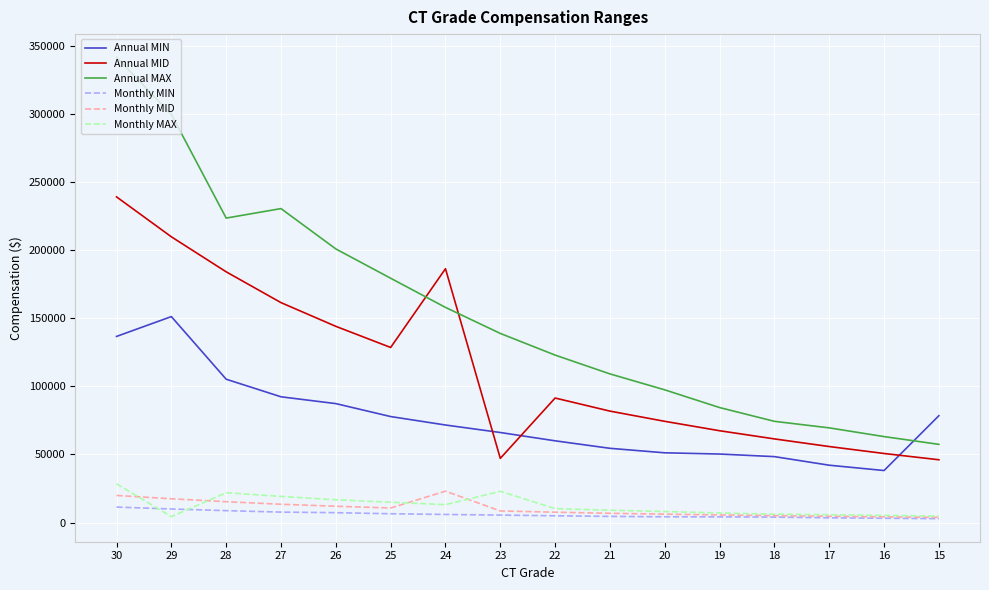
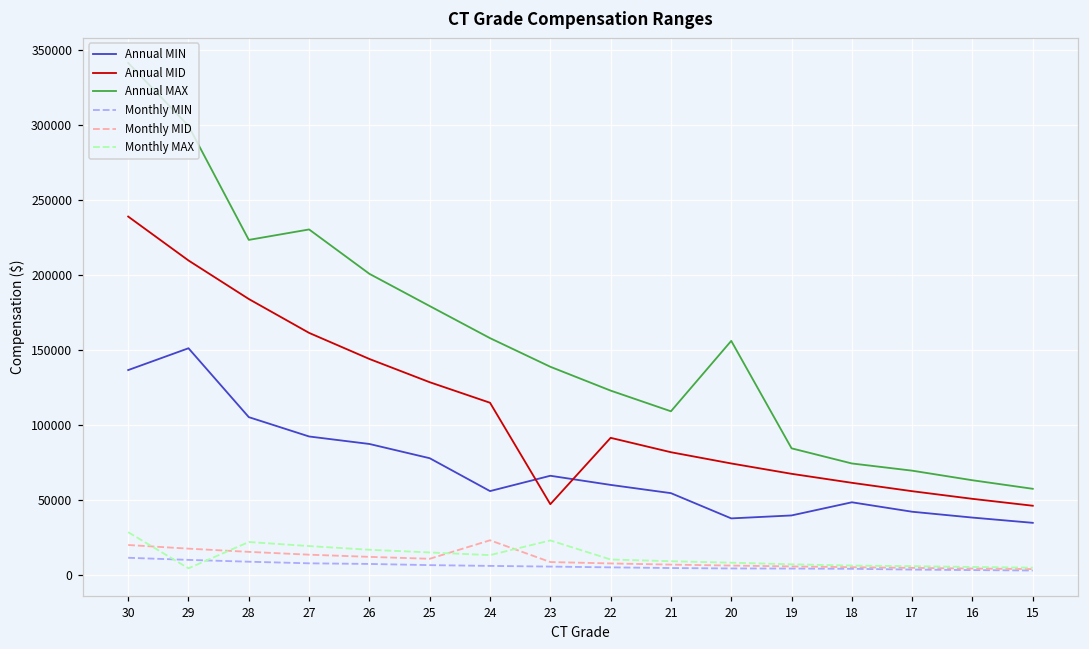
Annual MIN, 24: 72000 -> 56000
Annual MID, 24: 186000 -> 115000
Annual MIN, 20: 51000 -> 38000
Annual MAX, 20: 97000 -> 156000
Annual MIN, 19: 50000 -> 40000
Annual MIN, 15: 78000 -> 35000
